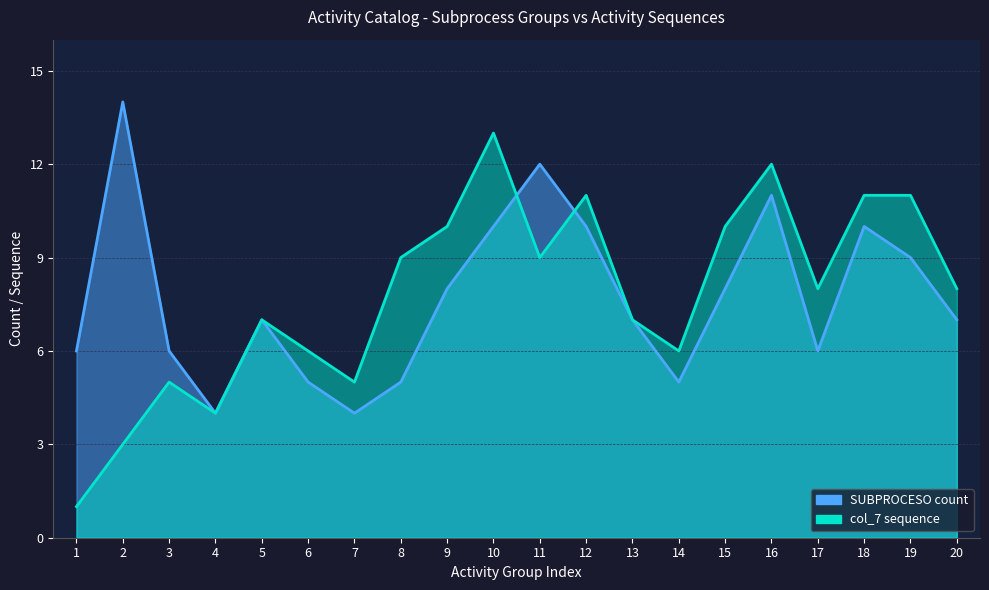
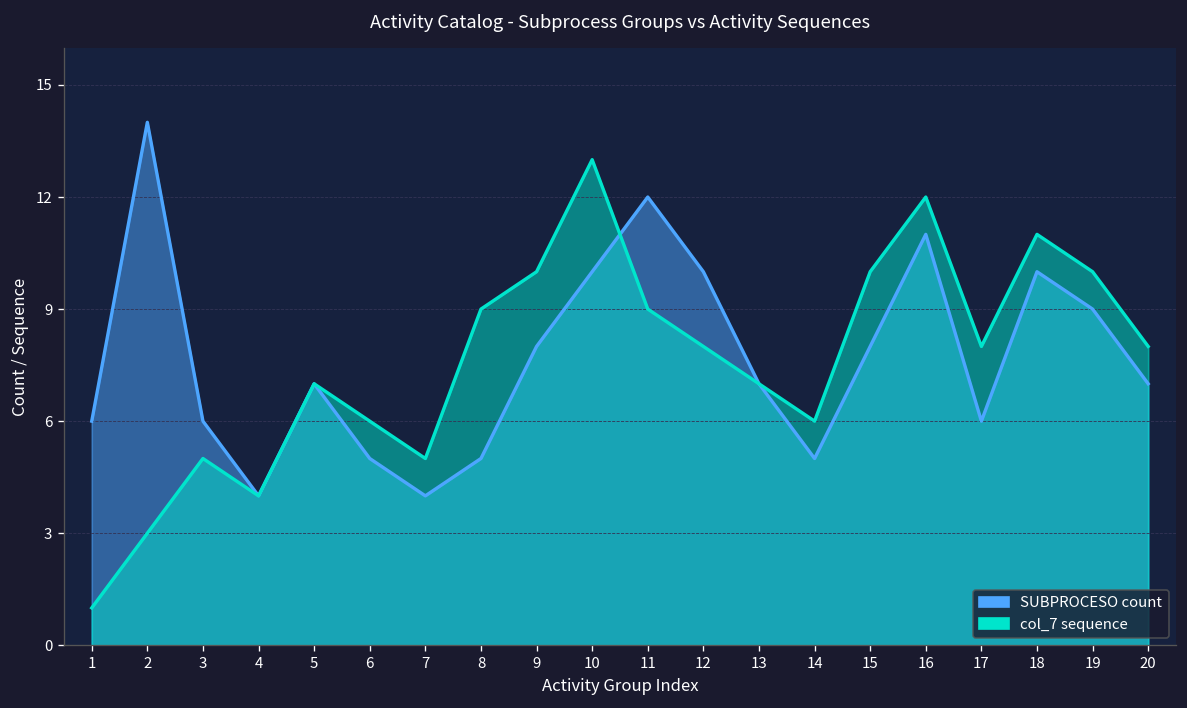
col_7 sequence, 12: 11 -> 8
col_7 sequence, 19: 11 -> 10
